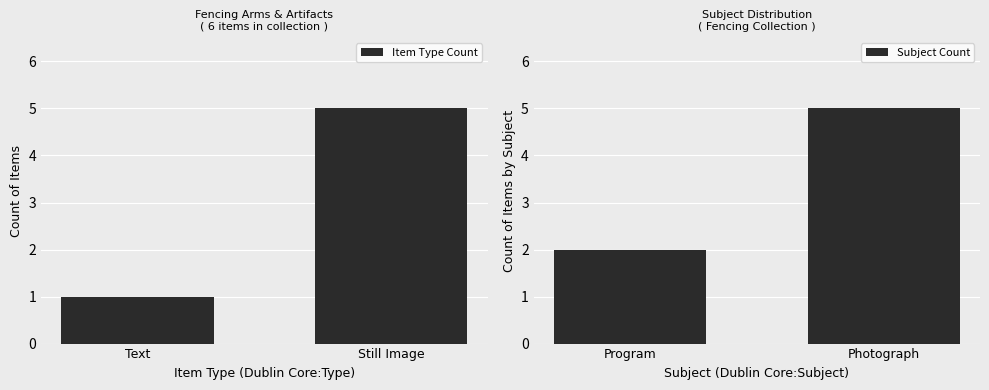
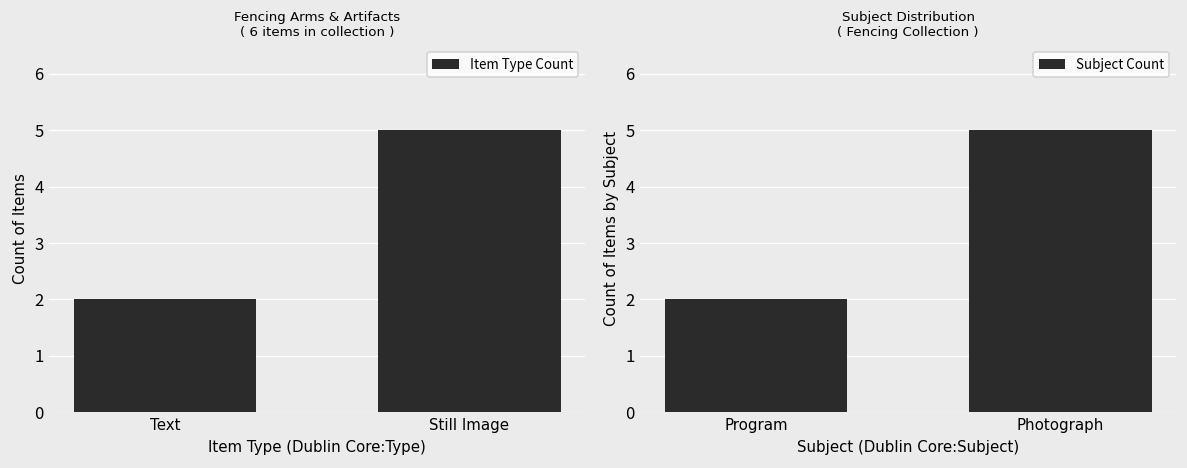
Fencing Arms & Artifacts ( 6 items in collection ), Text: 1 -> 2
